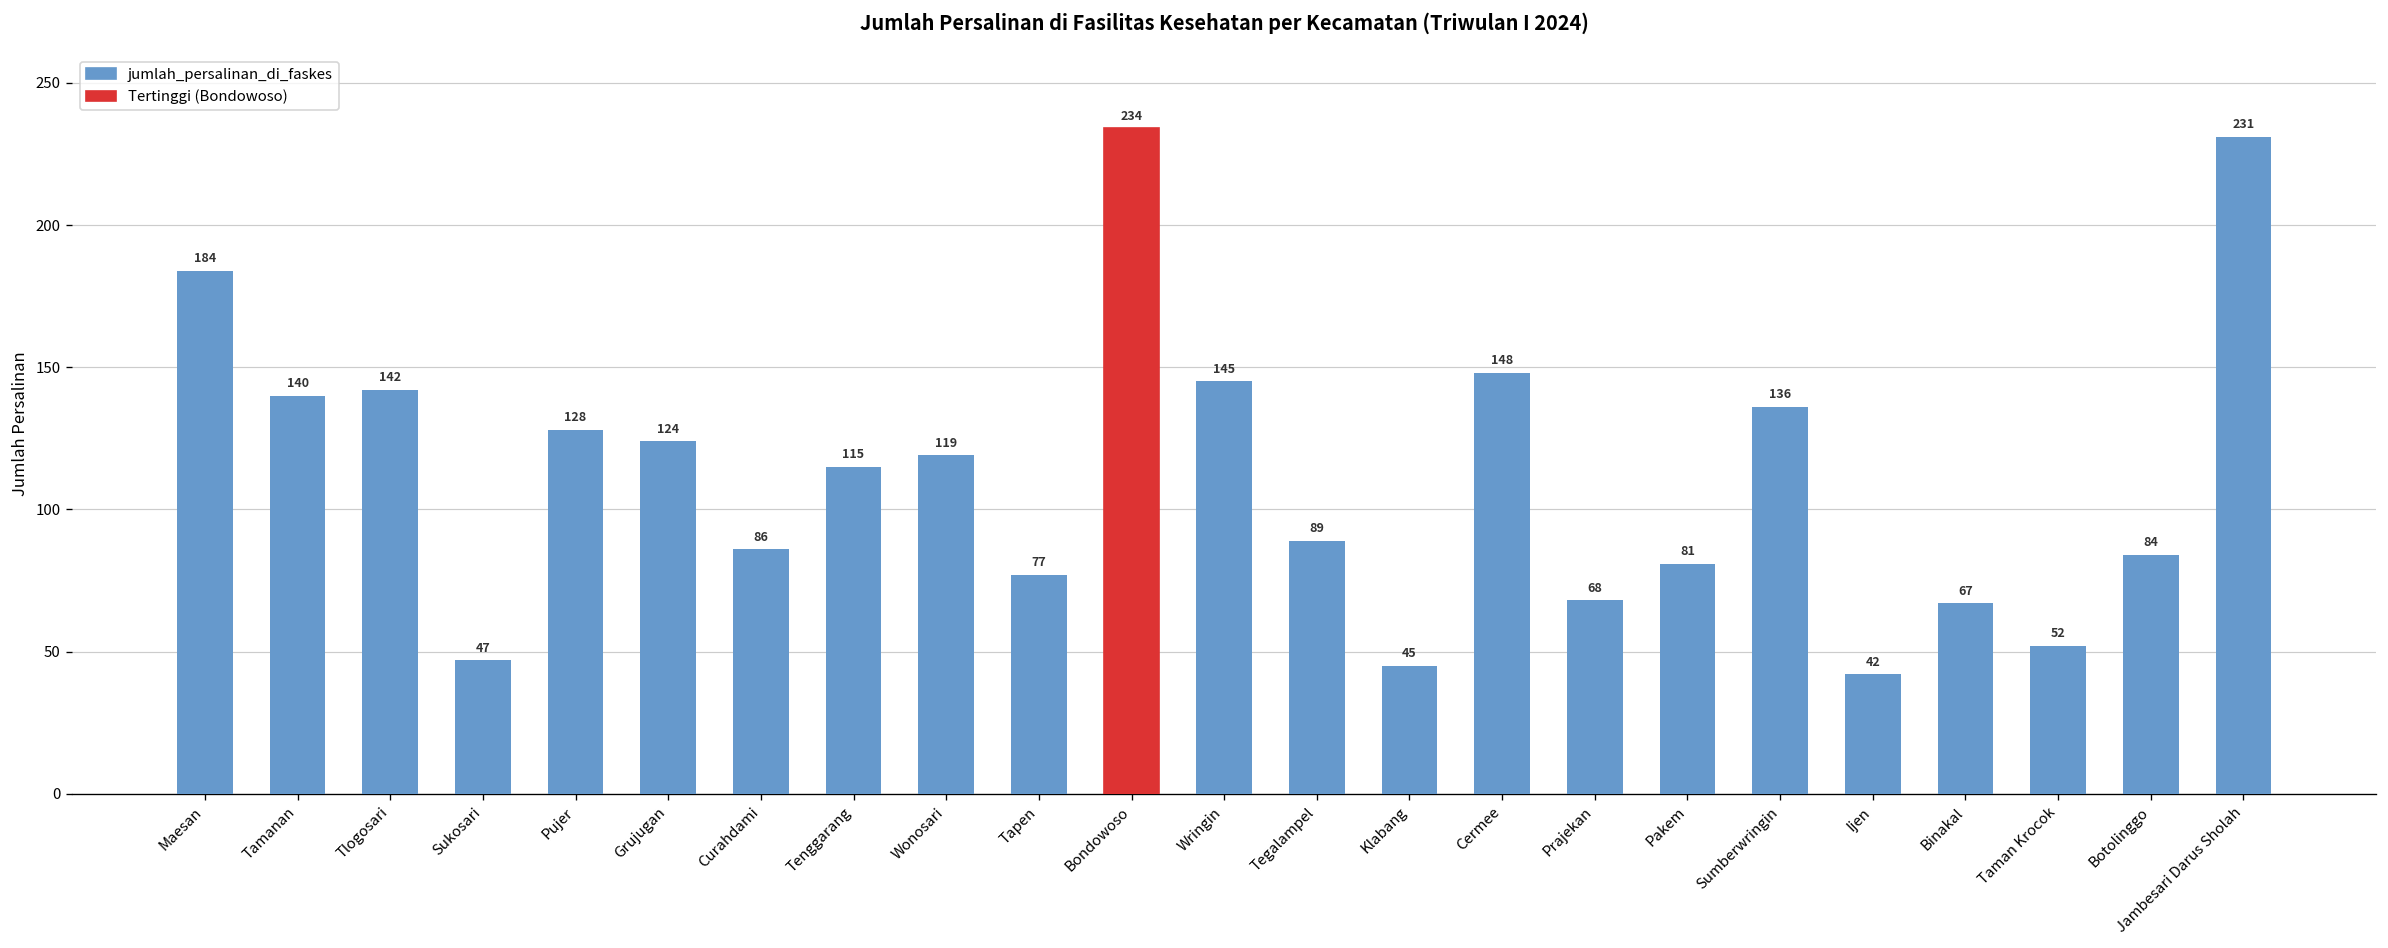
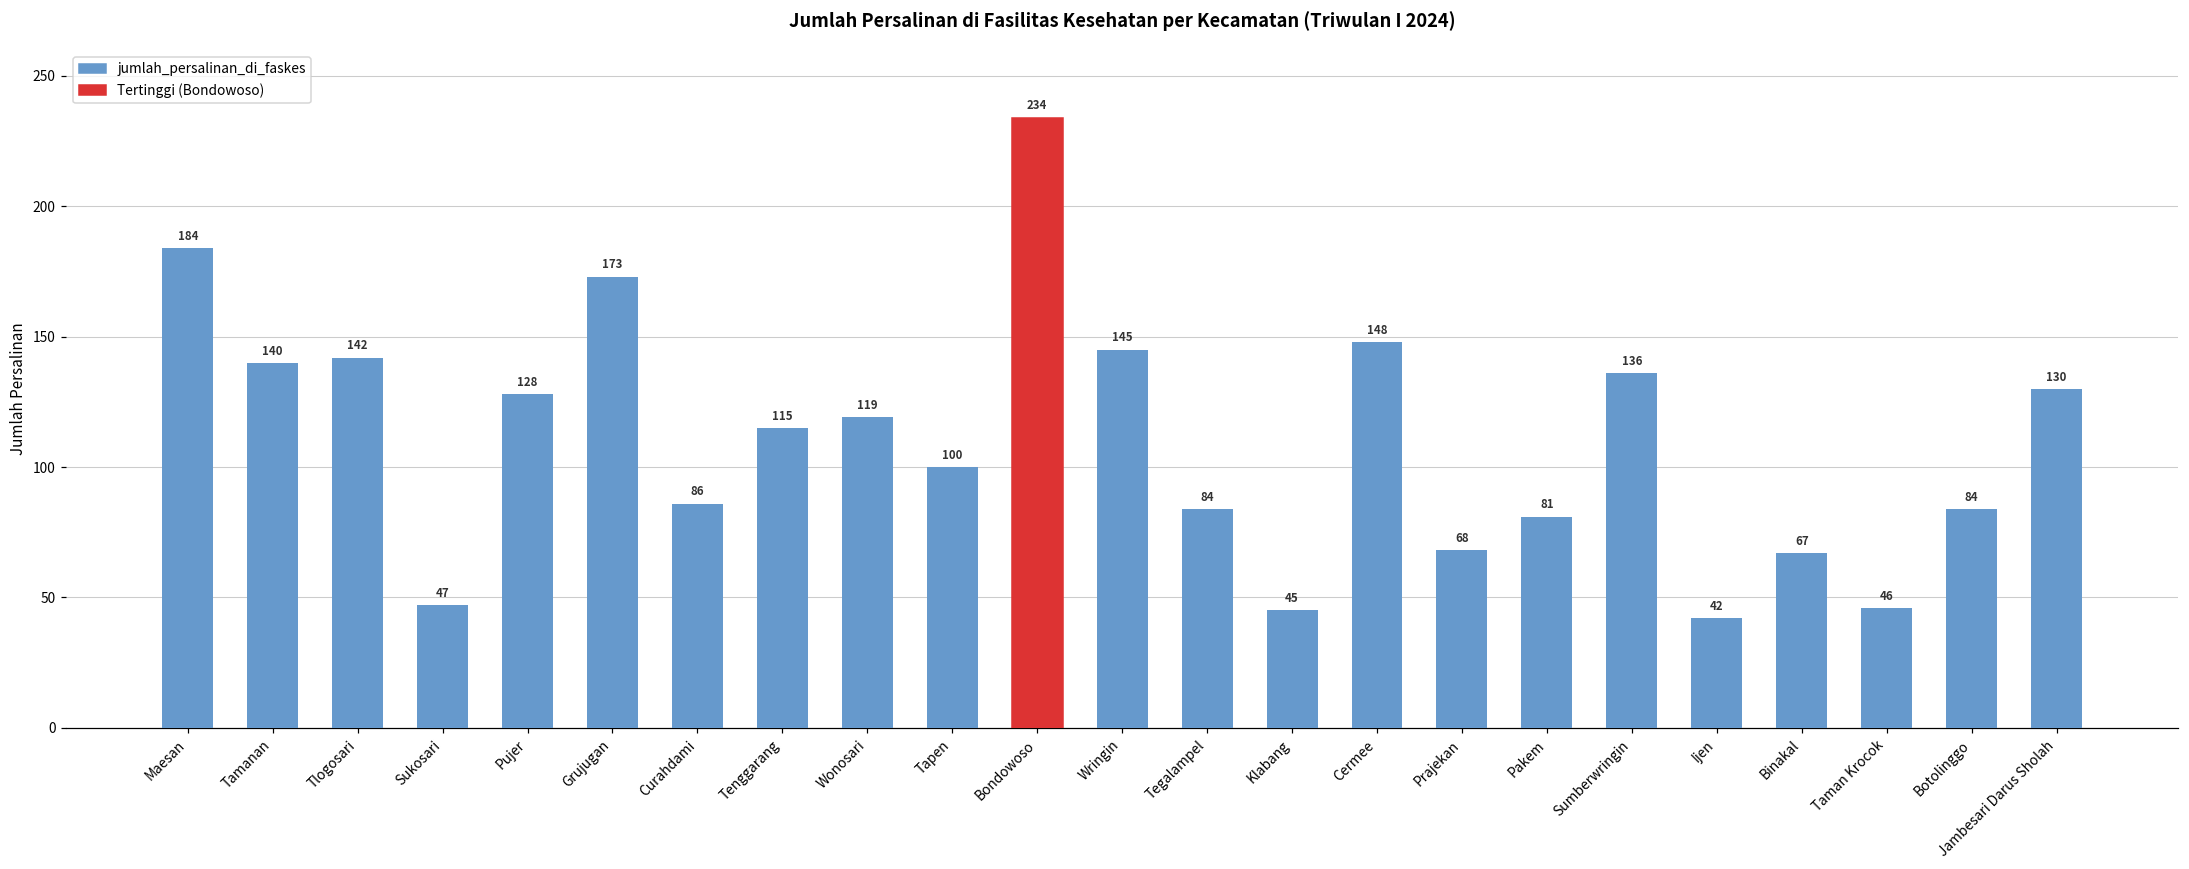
Grujugan: 124 -> 173
Tapen: 77 -> 100
Tegalampel: 89 -> 84
Taman Krocok: 52 -> 46
Jambesari Darus Sholah: 231 -> 130
